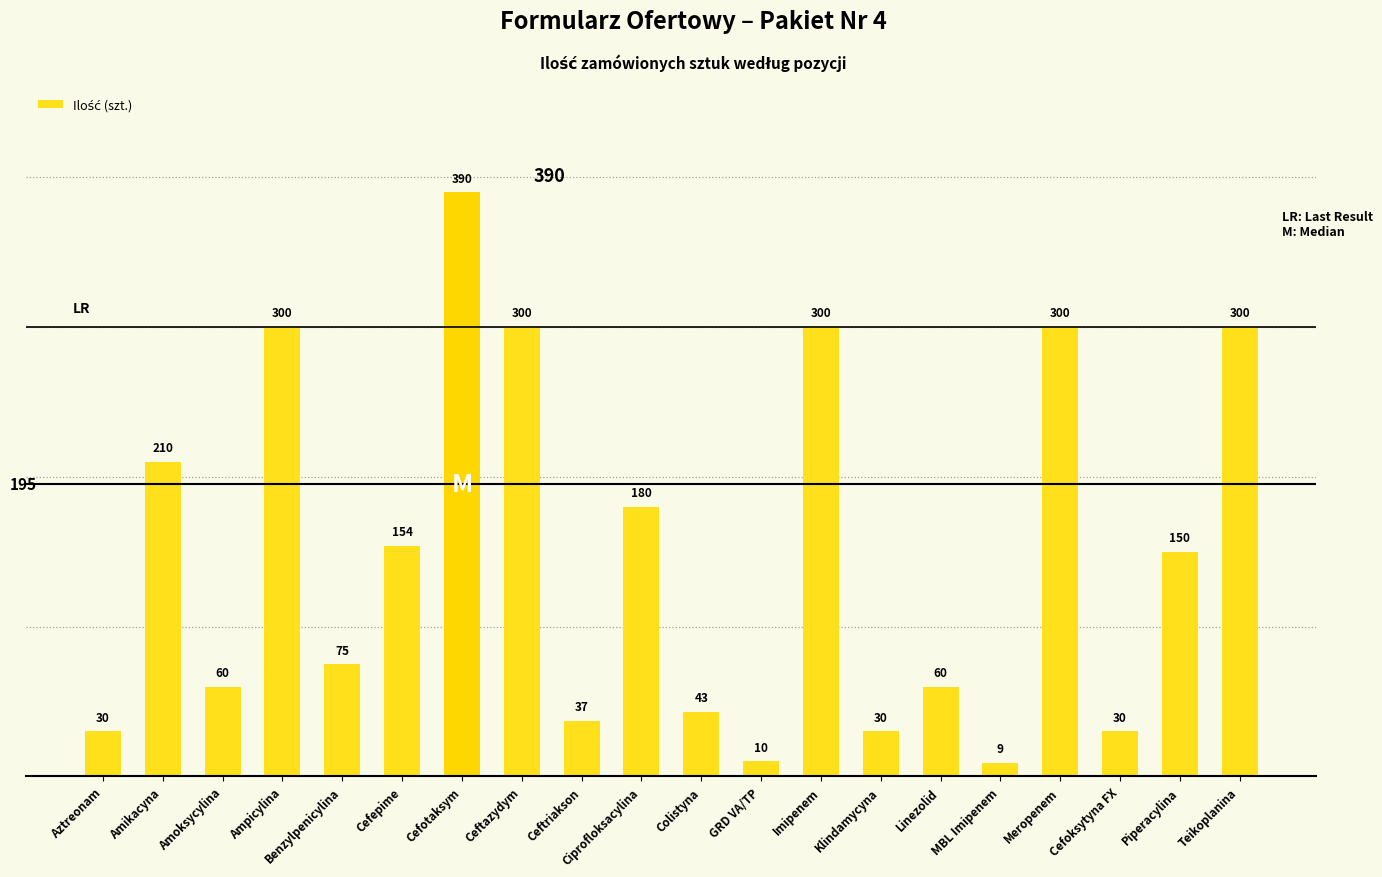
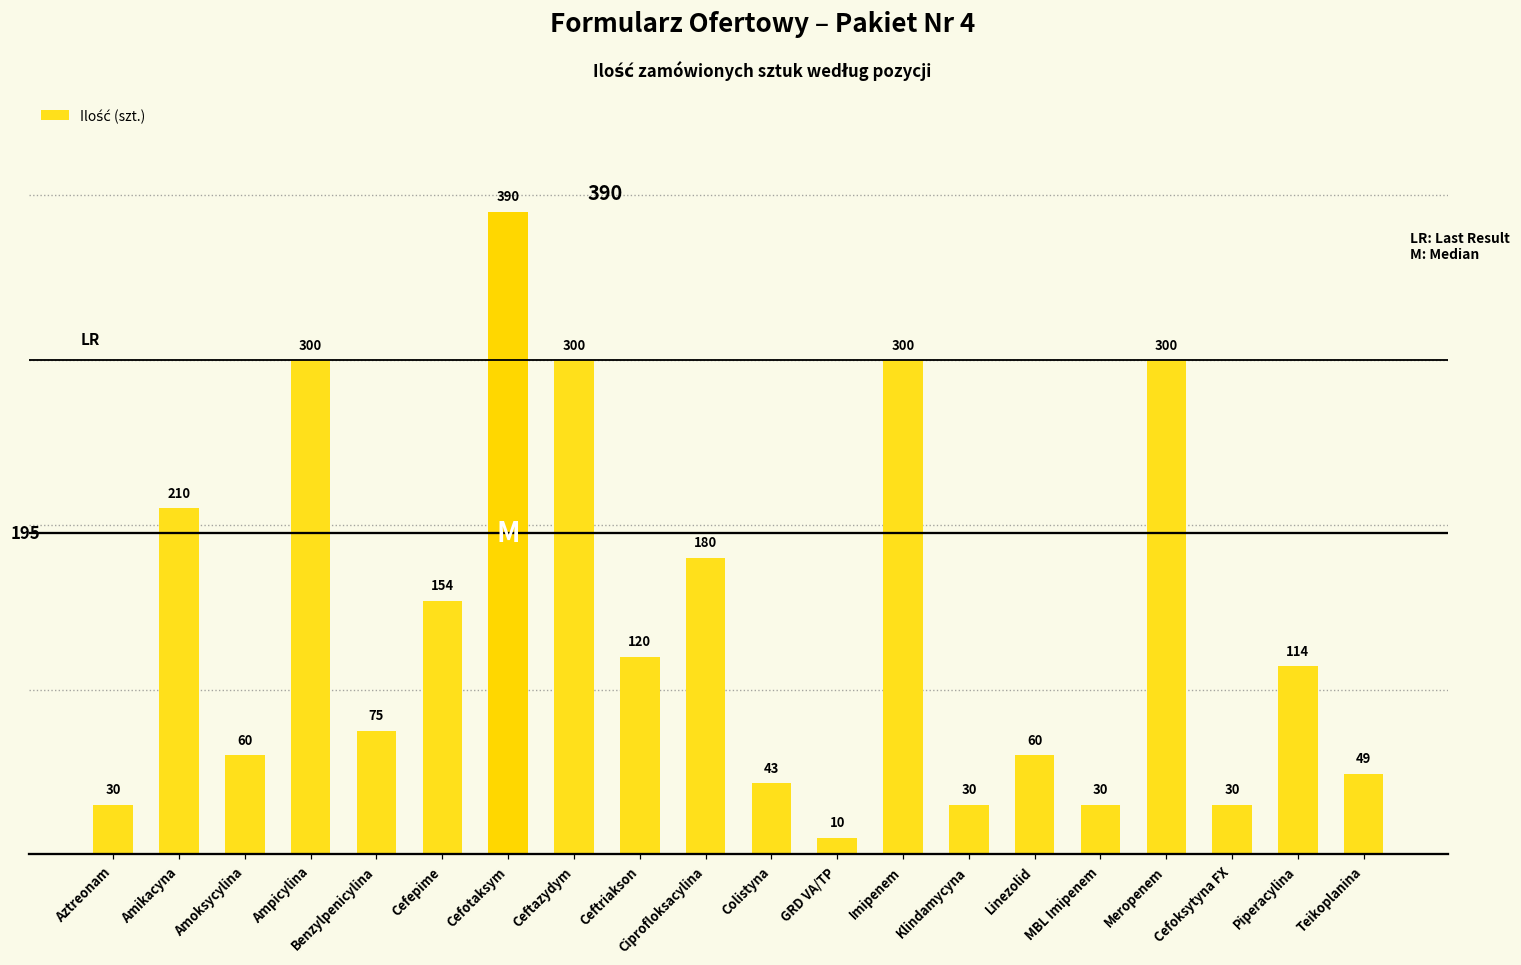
Ceftriakson: 37 -> 120
MBL Imipenem: 9 -> 30
Piperacylina: 150 -> 114
Teikoplanina: 300 -> 49
